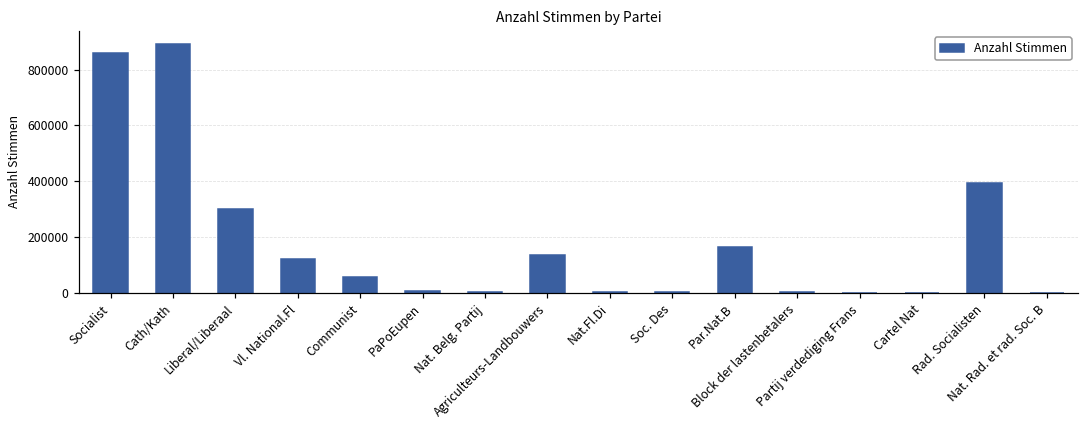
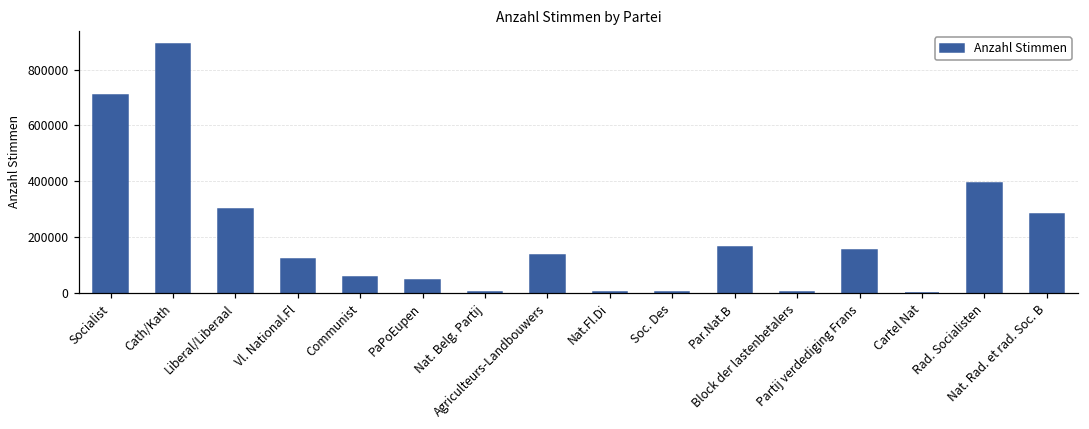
Socialist: 860000 -> 710000
PaPoEupen: 10000 -> 50000
Partij verdediging Frans: 0 -> 150000
Nat. Rad. et rad. Soc. B: 0 -> 280000
